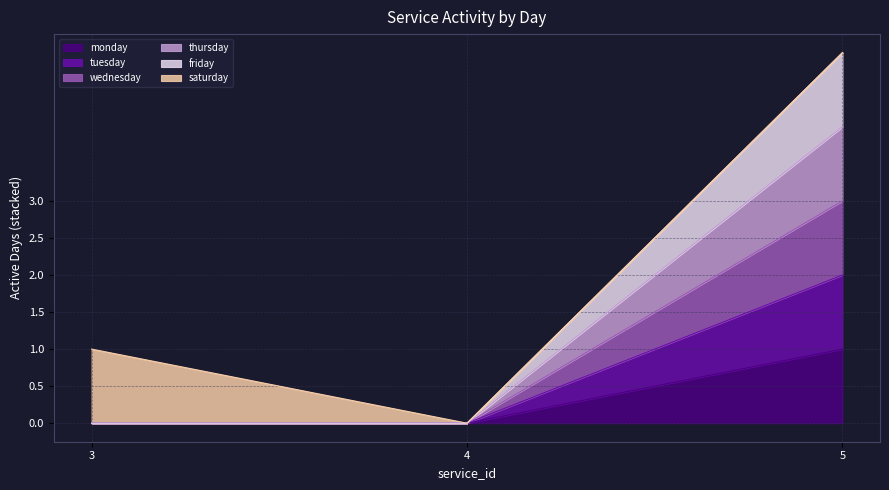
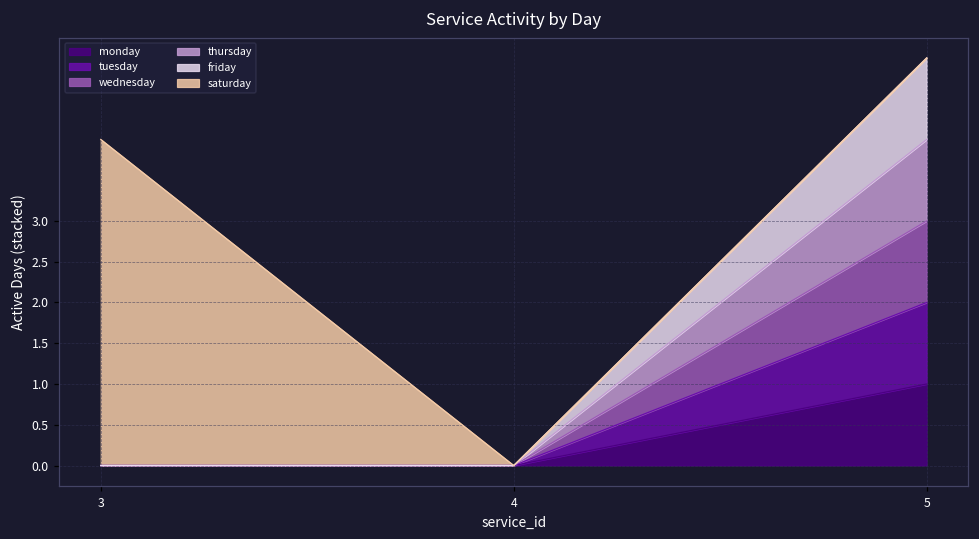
saturday, 3: 1 -> 4
